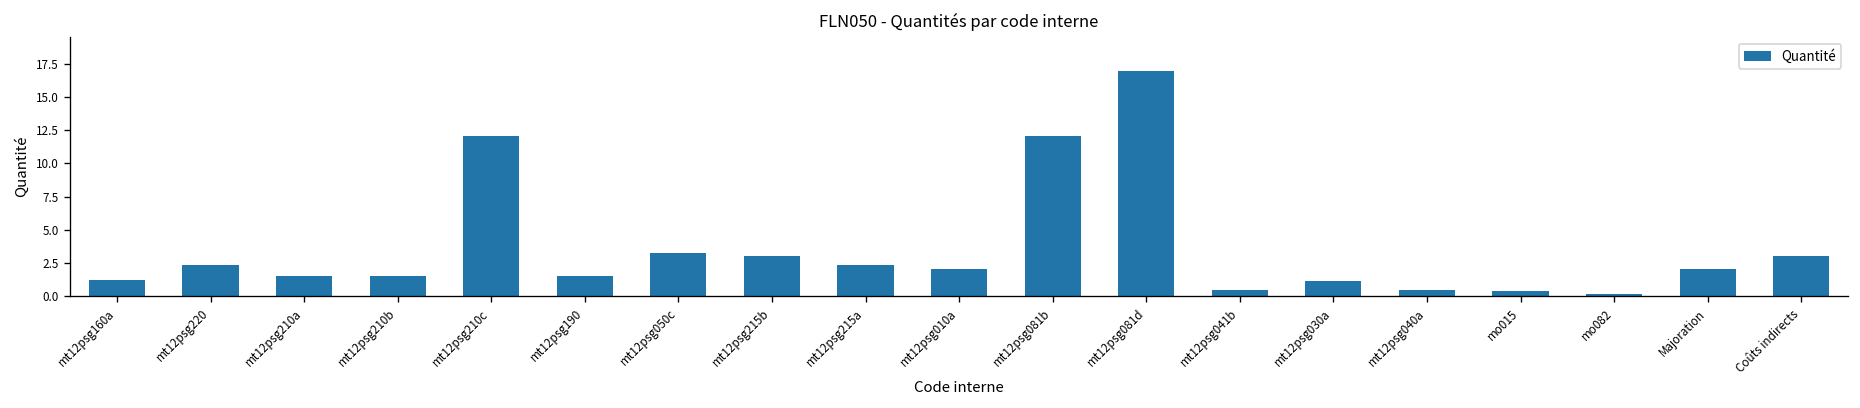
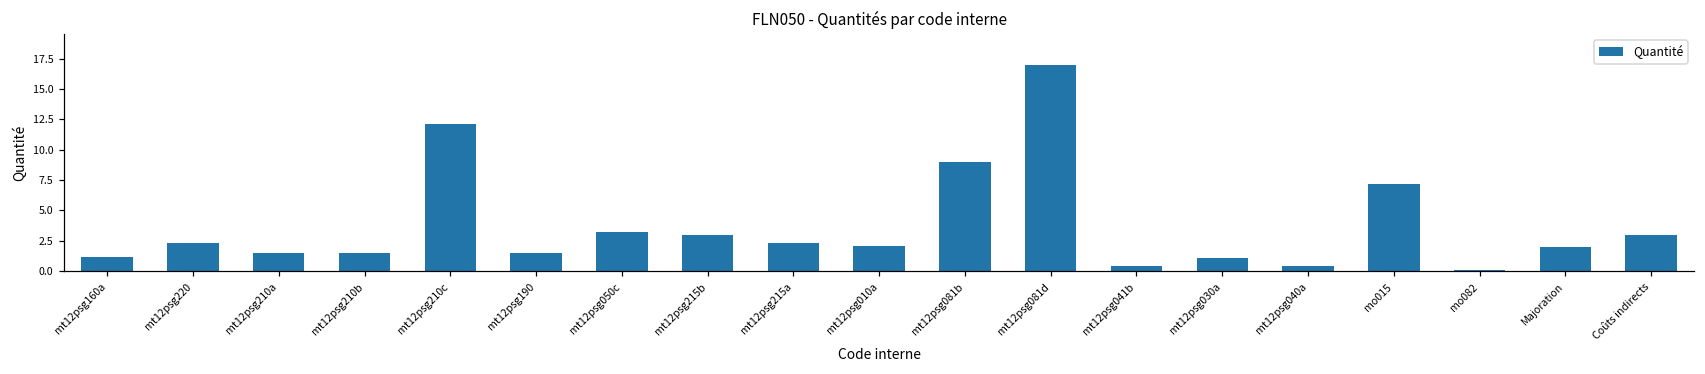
mt12psg081b: 12.1 -> 9.0
mo015: 0.4 -> 7.2
